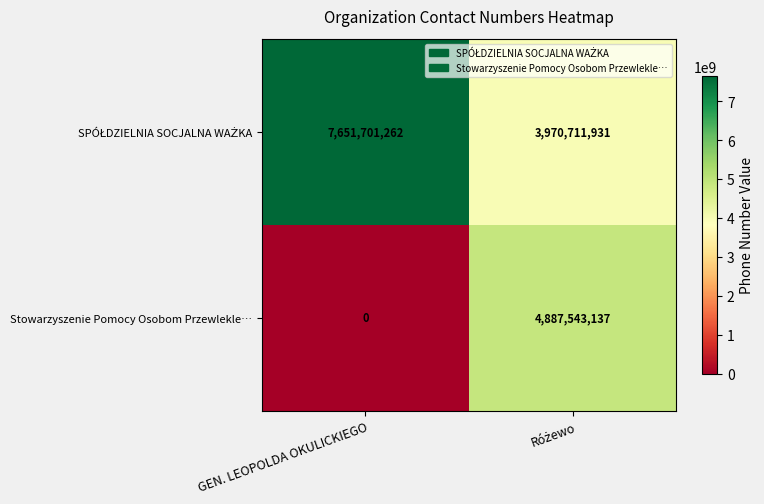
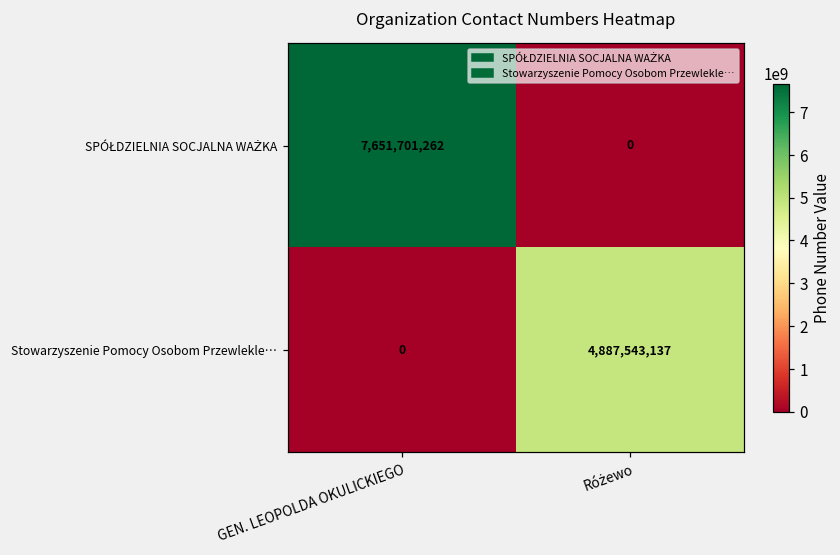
SPÓŁDZIELNIA SOCJALNA WAŻKA, Różewo: 3,970,711,931 -> 0
